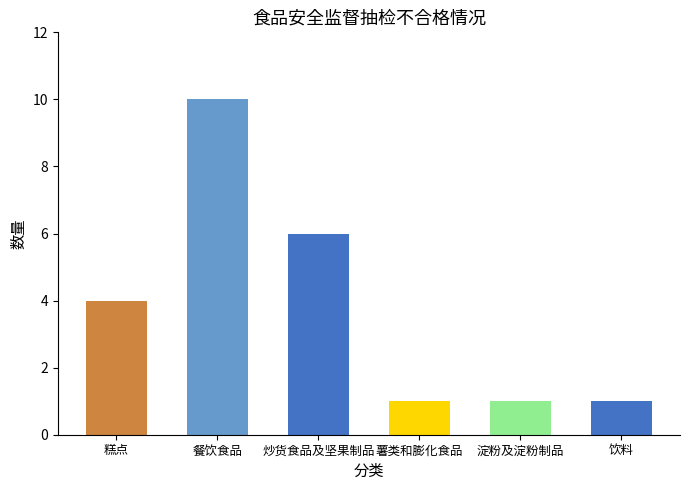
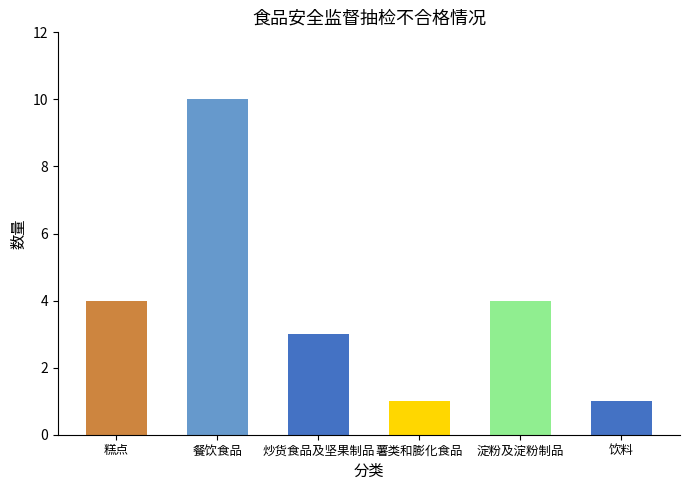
炒货食品及坚果制品: 6 -> 3
淀粉及淀粉制品: 1 -> 4
